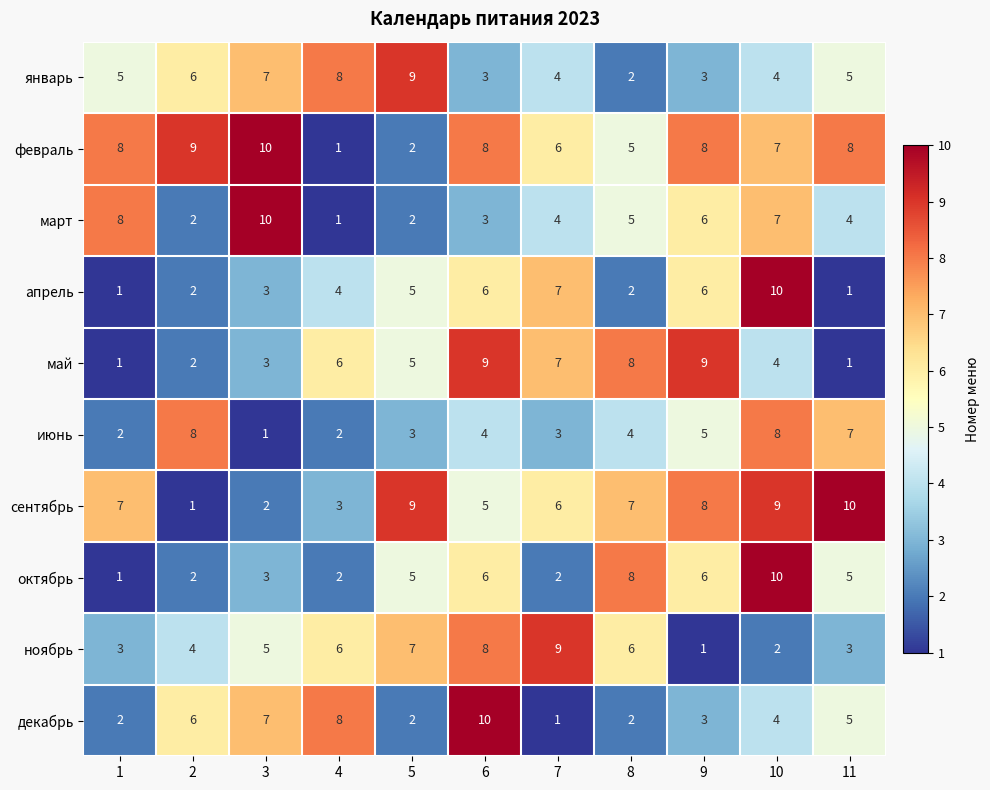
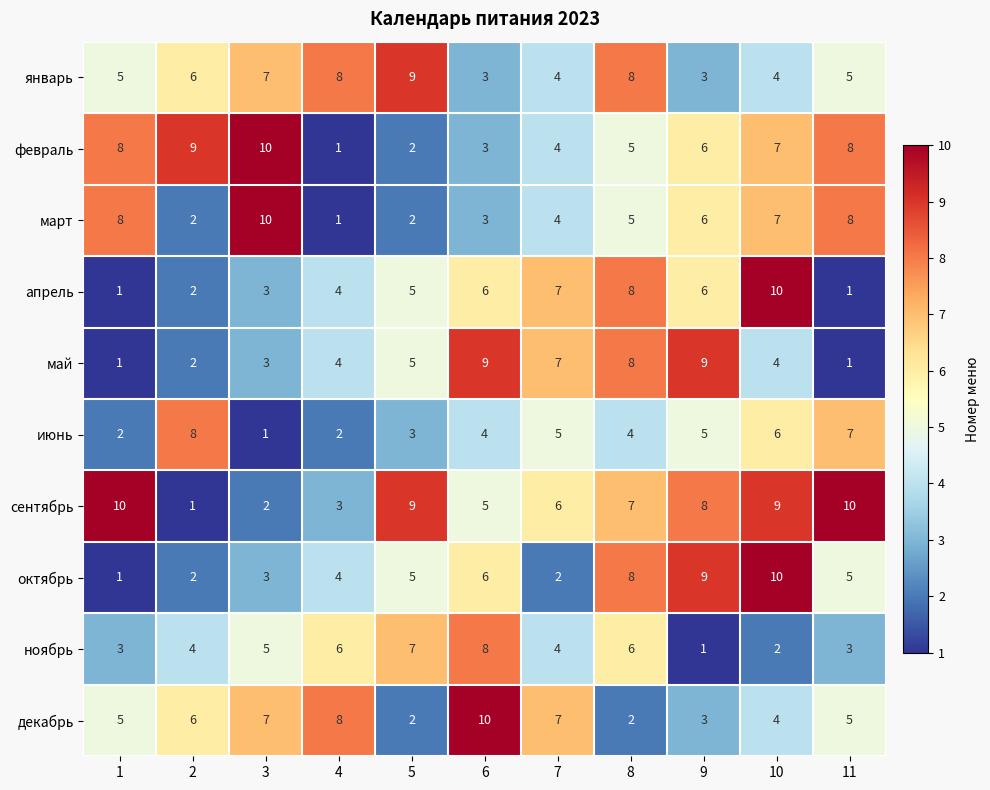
январь, 8: 2 -> 8
февраль, 6: 8 -> 3
февраль, 7: 6 -> 4
февраль, 9: 8 -> 6
март, 11: 4 -> 8
апрель, 8: 2 -> 8
май, 4: 6 -> 4
июнь, 7: 3 -> 5
июнь, 10: 8 -> 6
сентябрь, 1: 7 -> 10
октябрь, 4: 2 -> 4
октябрь, 9: 6 -> 9
ноябрь, 7: 9 -> 4
декабрь, 1: 2 -> 5
декабрь, 7: 1 -> 7
